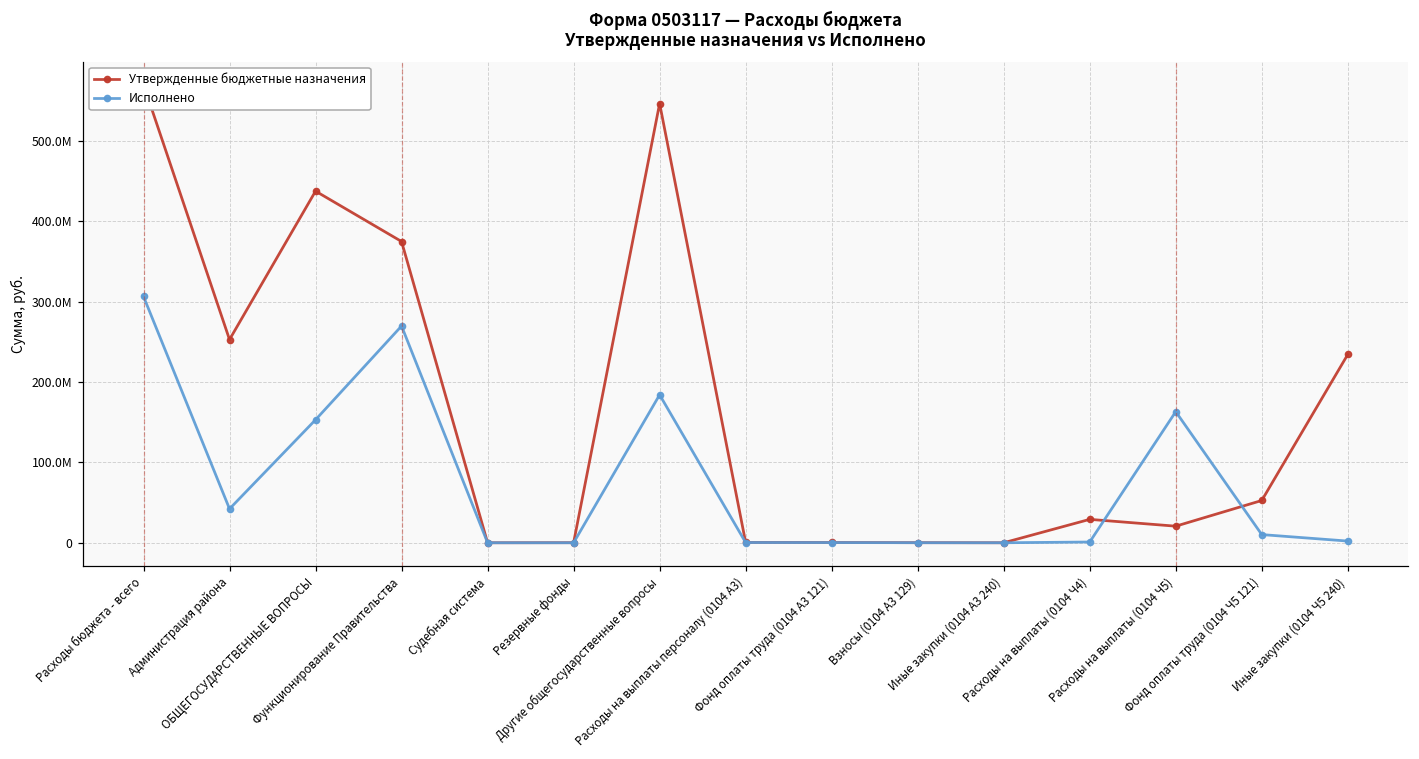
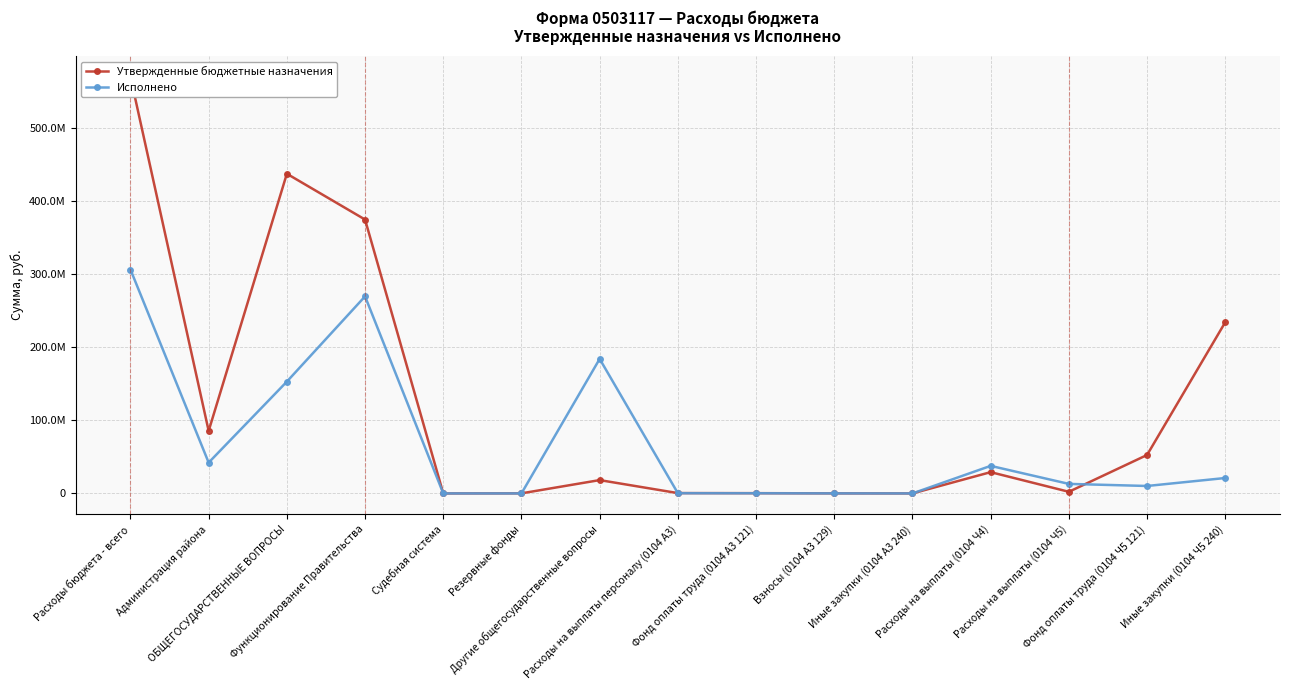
Утвержденные бюджетные назначения, Администрация района: 250000000 -> 90000000
Утвержденные бюджетные назначения, Другие общегосударственные вопросы: 550000000 -> 20000000
Исполнено, Расходы на выплаты (0104 Ч4): 0 -> 40000000
Утвержденные бюджетные назначения, Расходы на выплаты (0104 Ч5): 20000000 -> 0
Исполнено, Расходы на выплаты (0104 Ч5): 160000000 -> 10000000
Исполнено, Иные закупки (0104 Ч5 240): 0 -> 20000000
